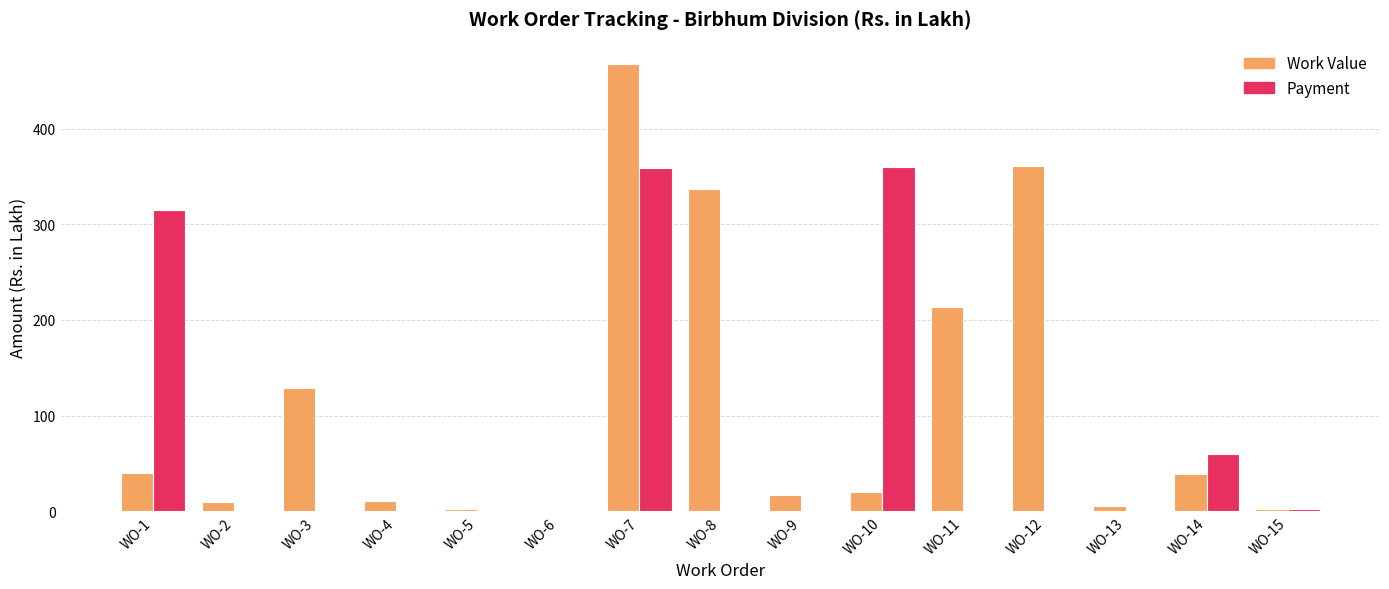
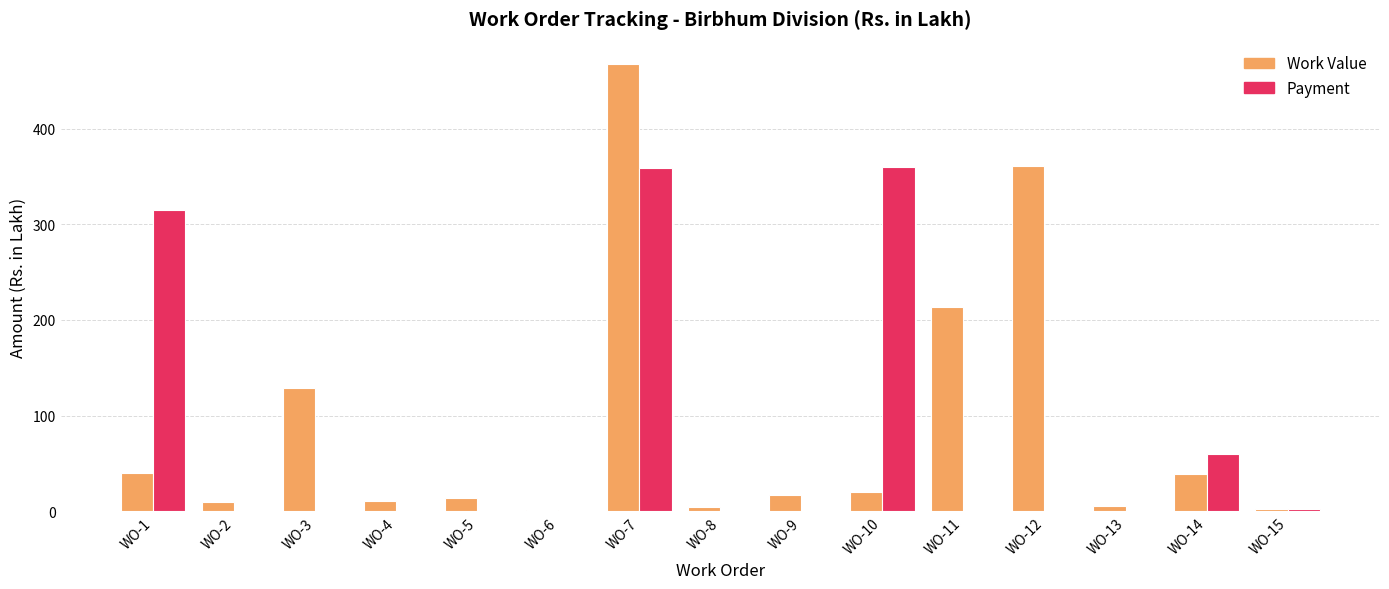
Work Value, WO-5: 0 -> 10
Work Value, WO-8: 340 -> 0
